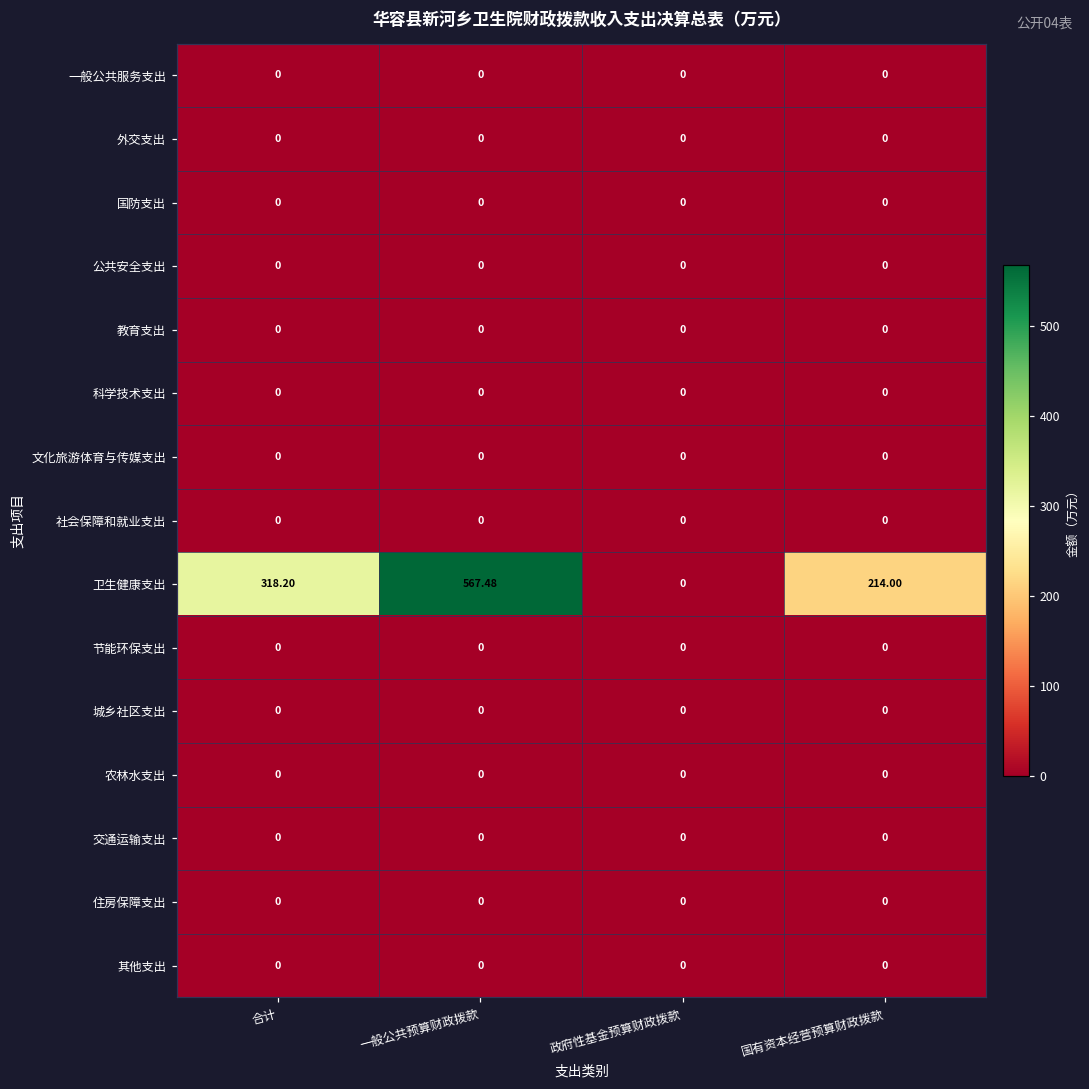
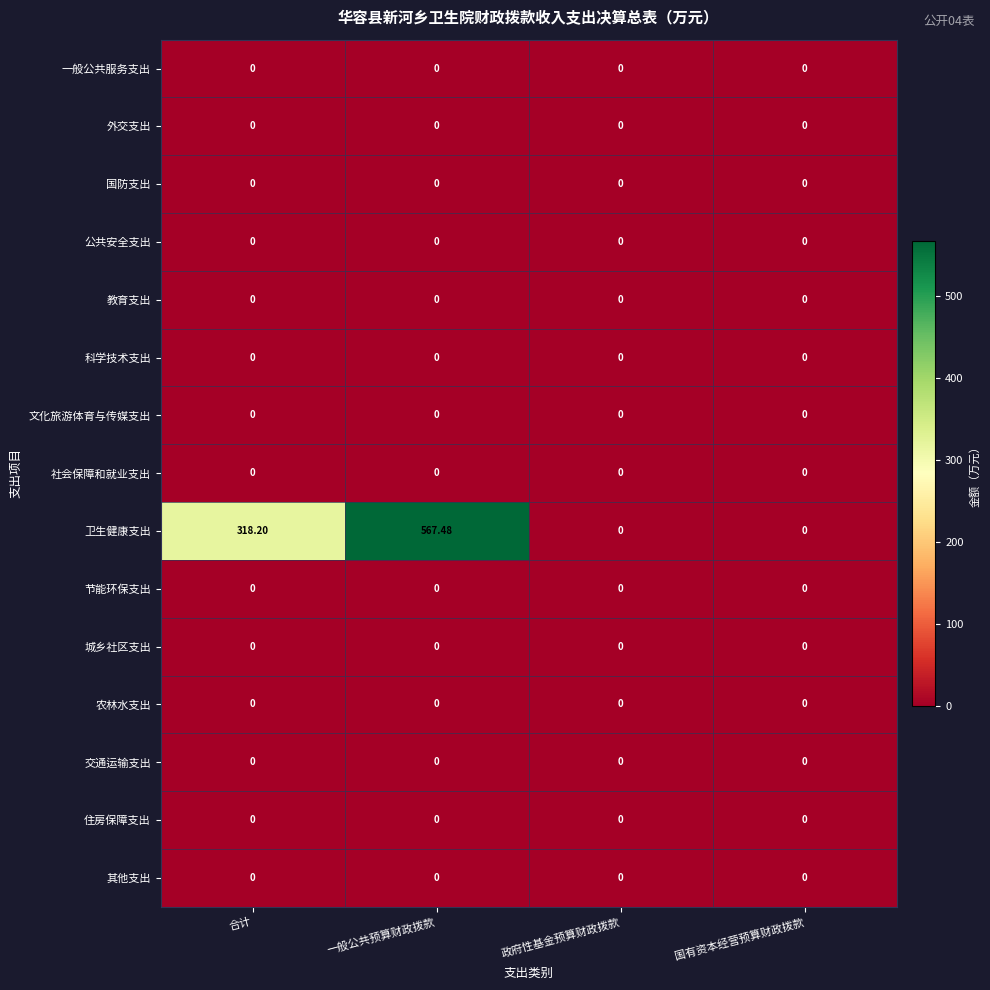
卫生健康支出, 国有资本经营预算财政拨款: 214.00 -> 0
